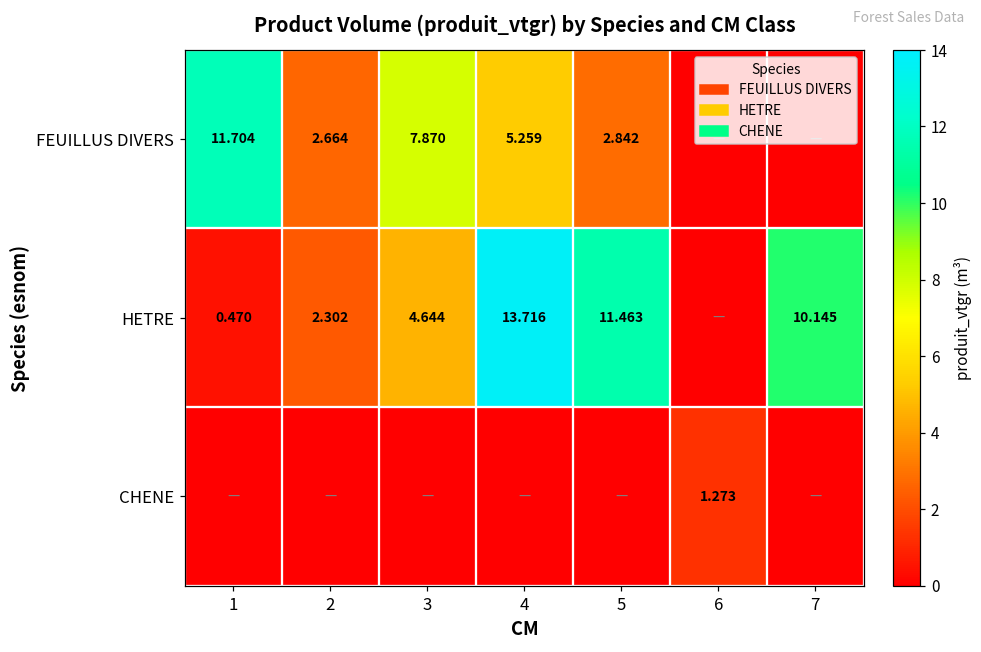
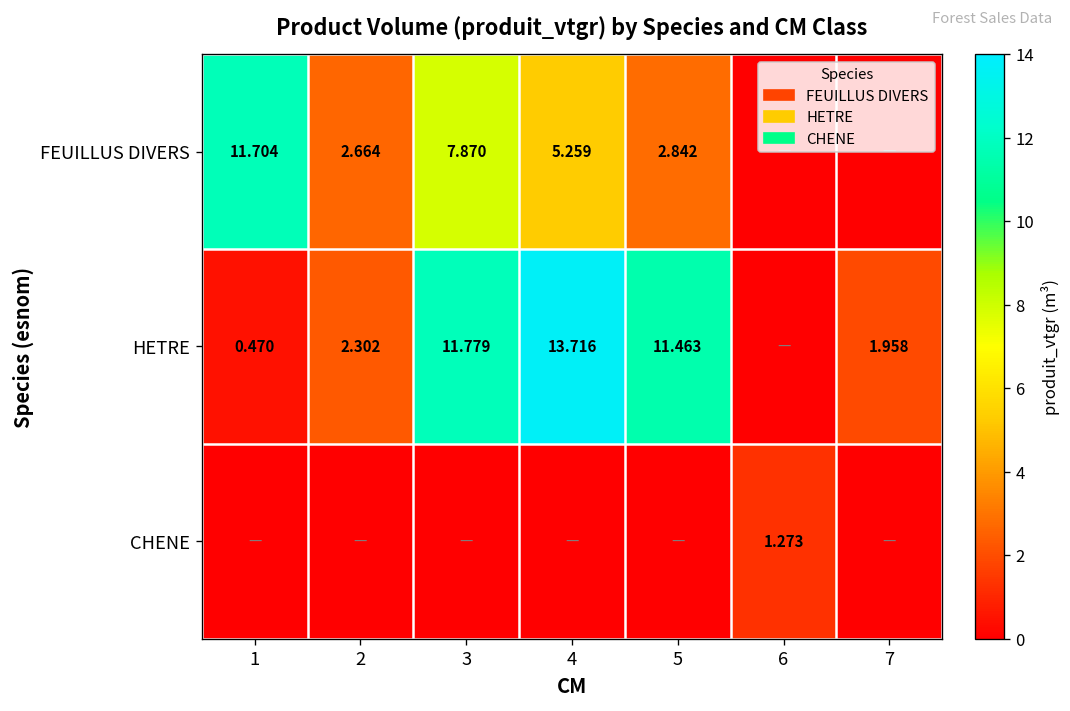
HETRE, 3: 4.644 -> 11.779
HETRE, 7: 10.145 -> 1.958
